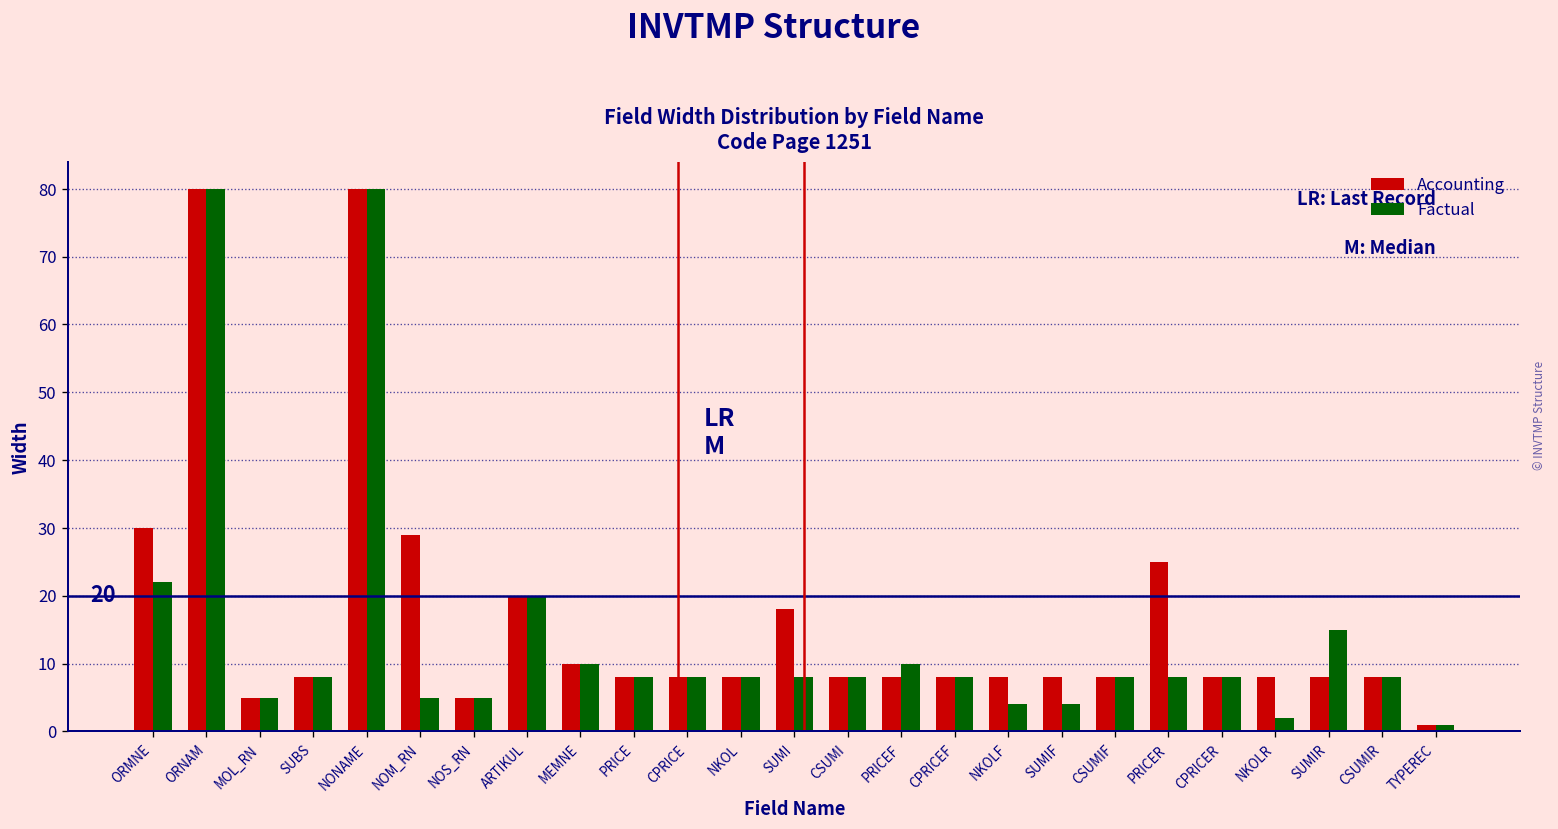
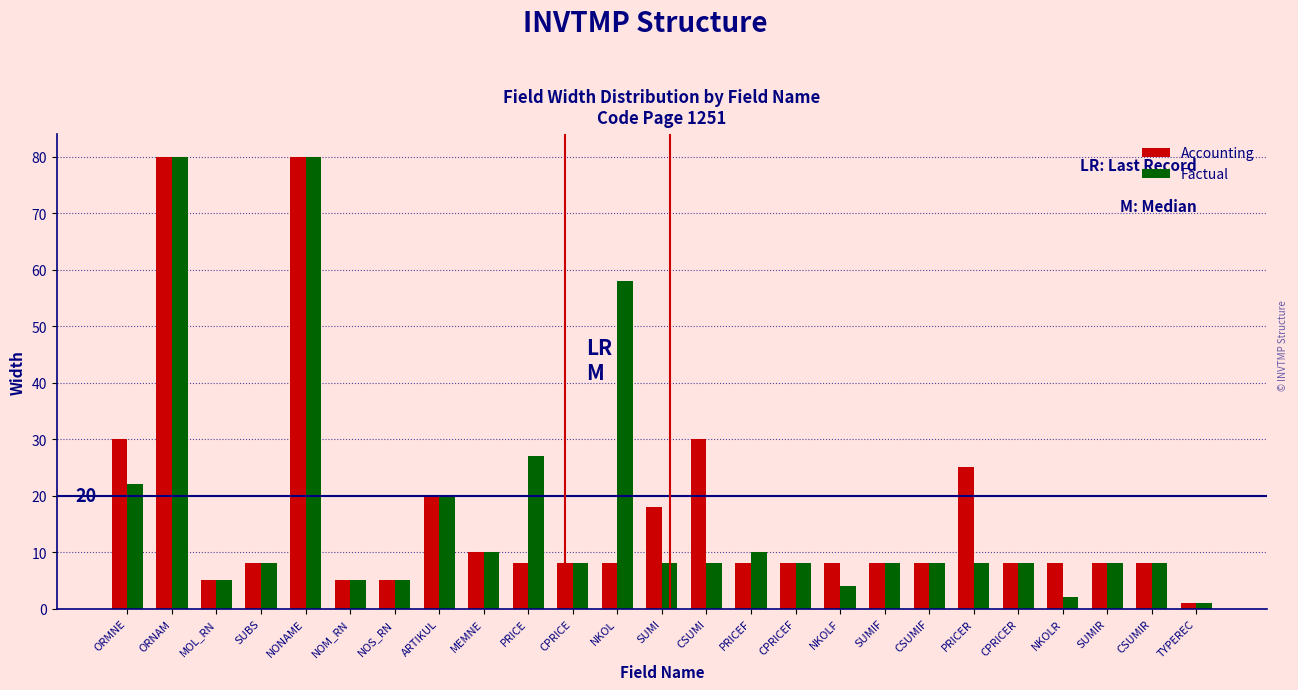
Accounting, NOM_RN: 29 -> 5
Factual, PRICE: 8 -> 27
Factual, NKOL: 8 -> 58
Accounting, CSUMI: 8 -> 30
Factual, SUMIF: 4 -> 8
Factual, SUMIR: 15 -> 8
